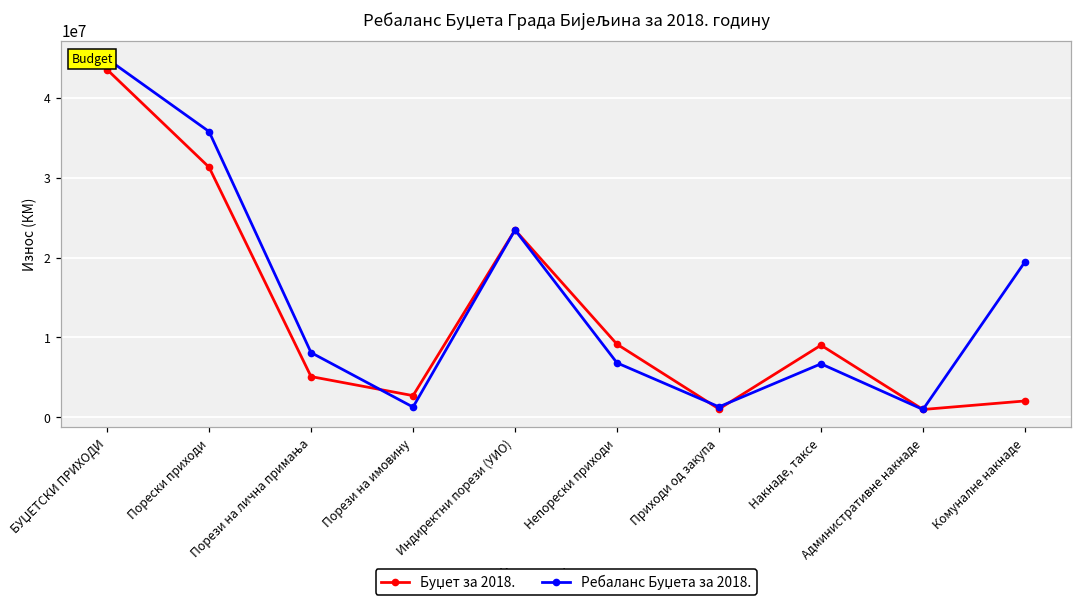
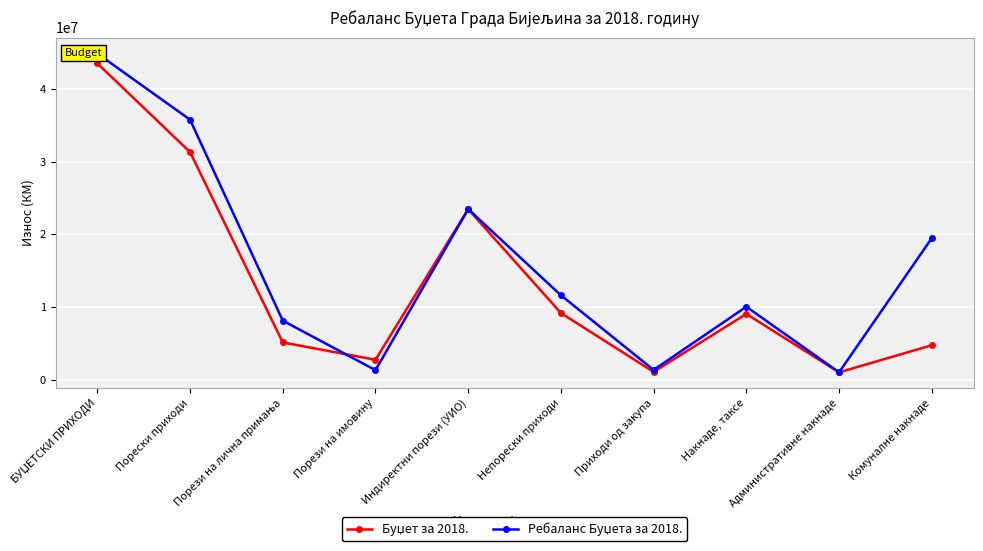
Ребаланс Буџета за 2018., Непорески приходи: 7000000 -> 12000000
Ребаланс Буџета за 2018., Накнаде, таксе: 7000000 -> 10000000
Буџет за 2018., Комуналне накнаде: 2000000 -> 5000000
